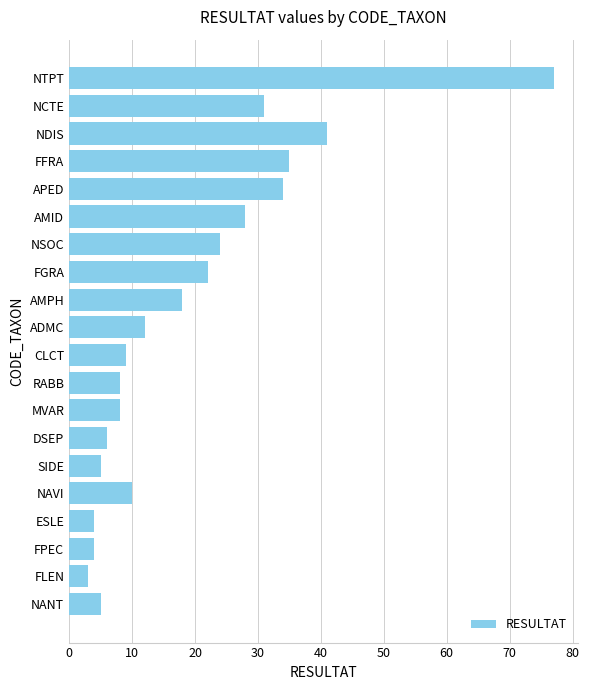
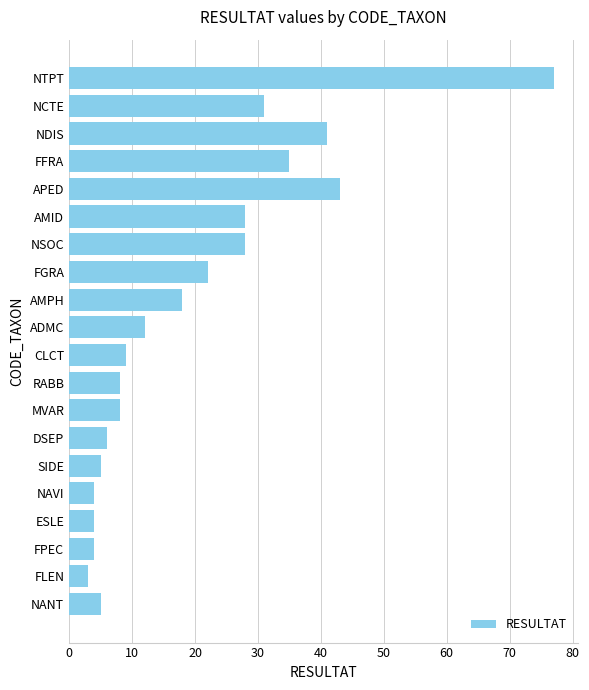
APED: 34 -> 43
NSOC: 24 -> 28
NAVI: 10 -> 4
